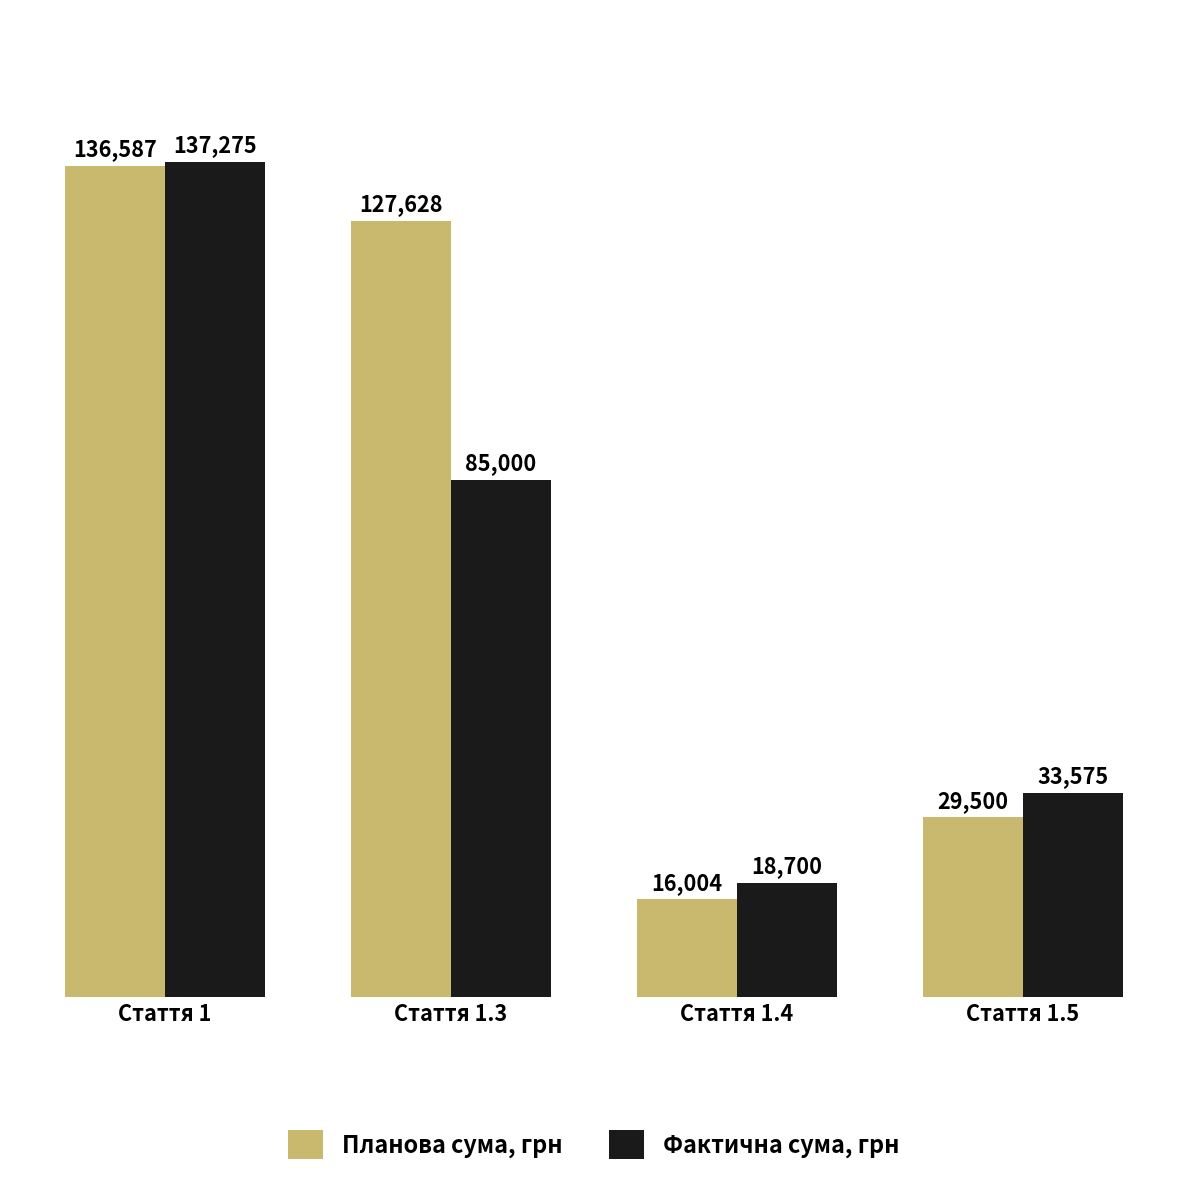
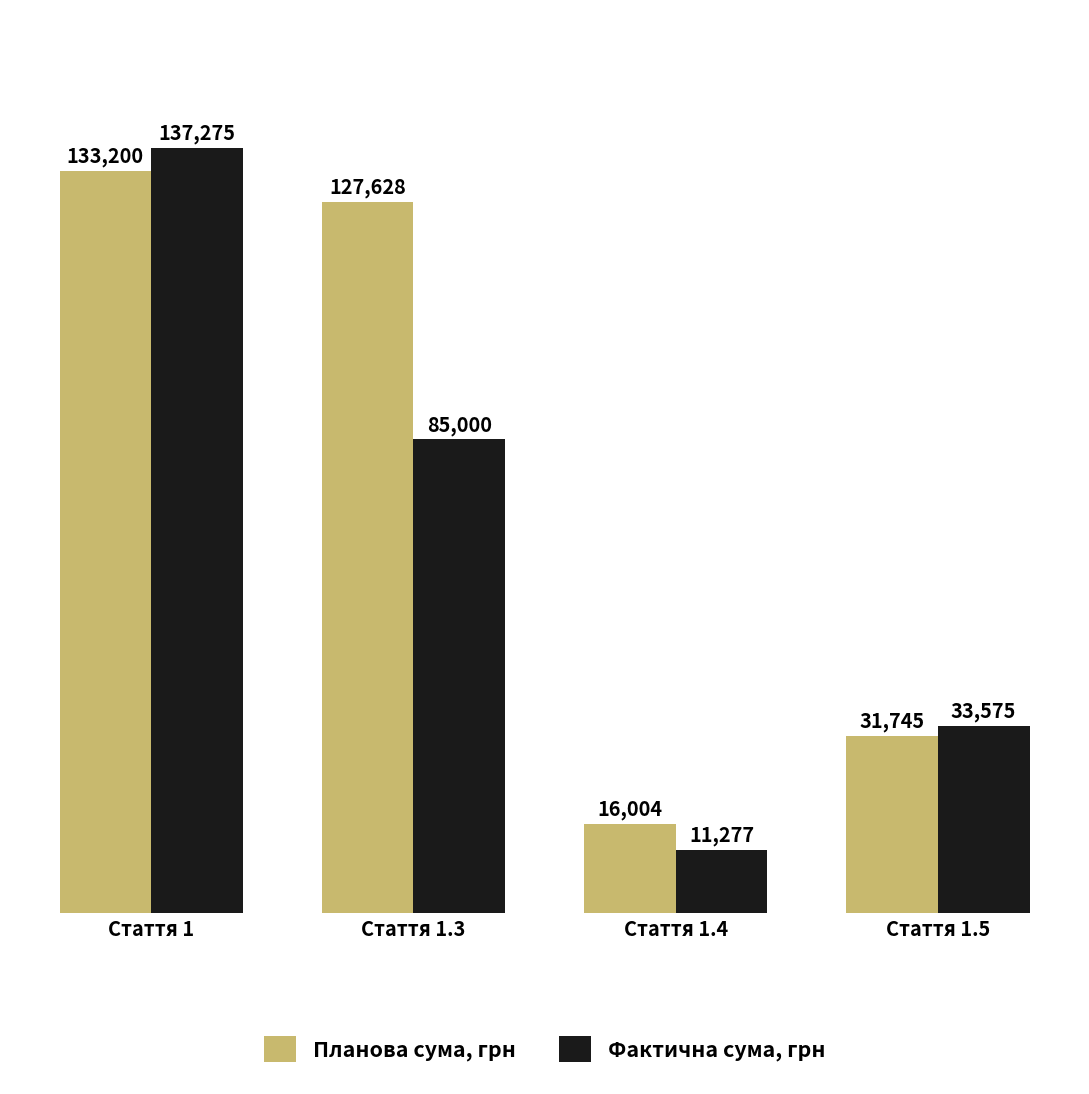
Планова сума, грн, Стаття 1: 136,587 -> 133,200
Фактична сума, грн, Стаття 1.4: 18,700 -> 11,277
Планова сума, грн, Стаття 1.5: 29,500 -> 31,745
